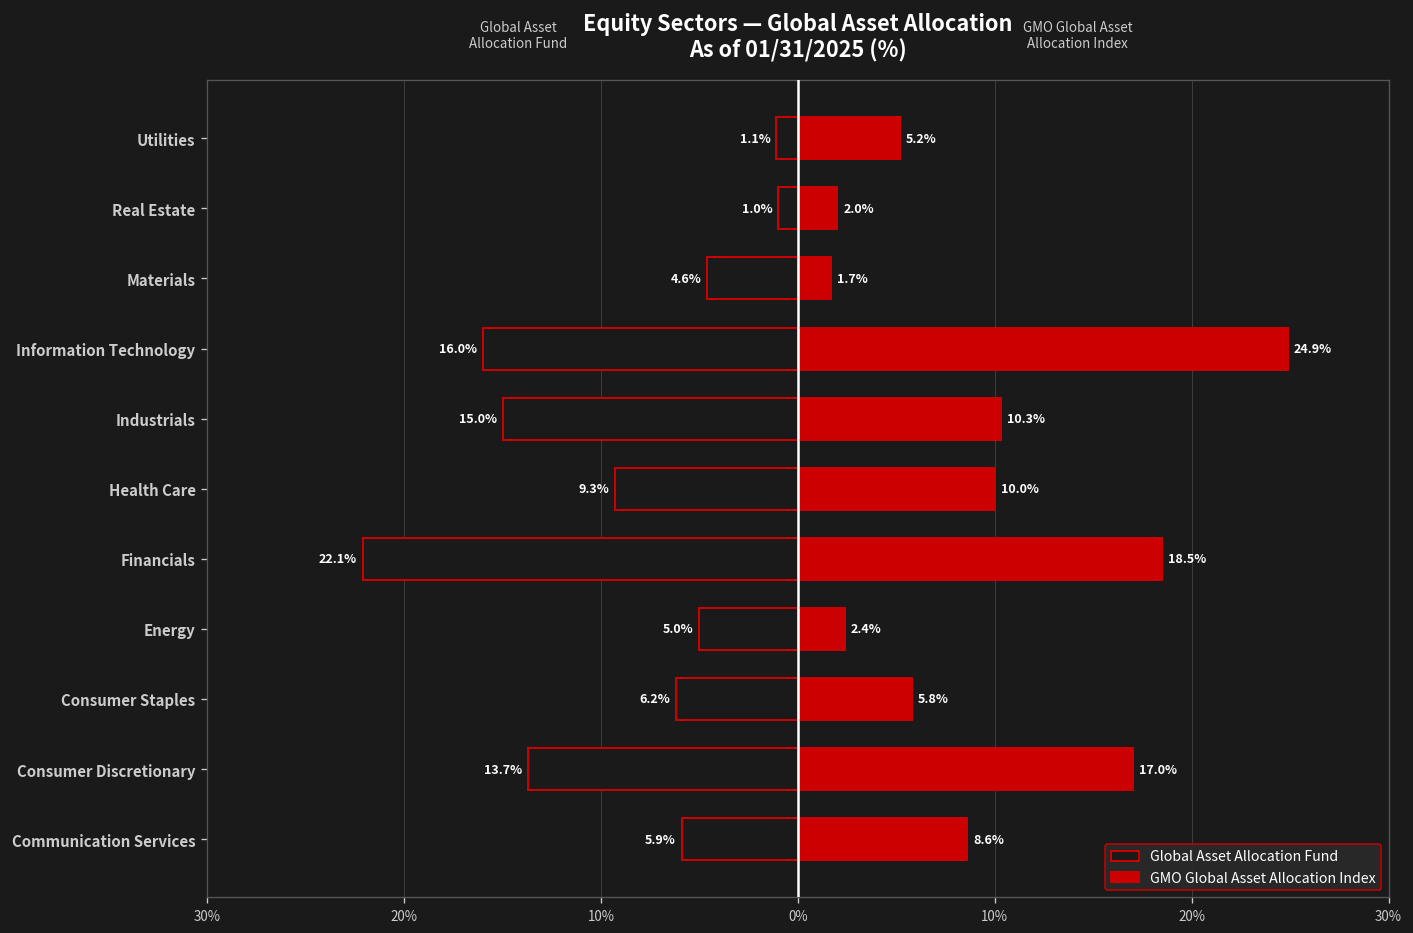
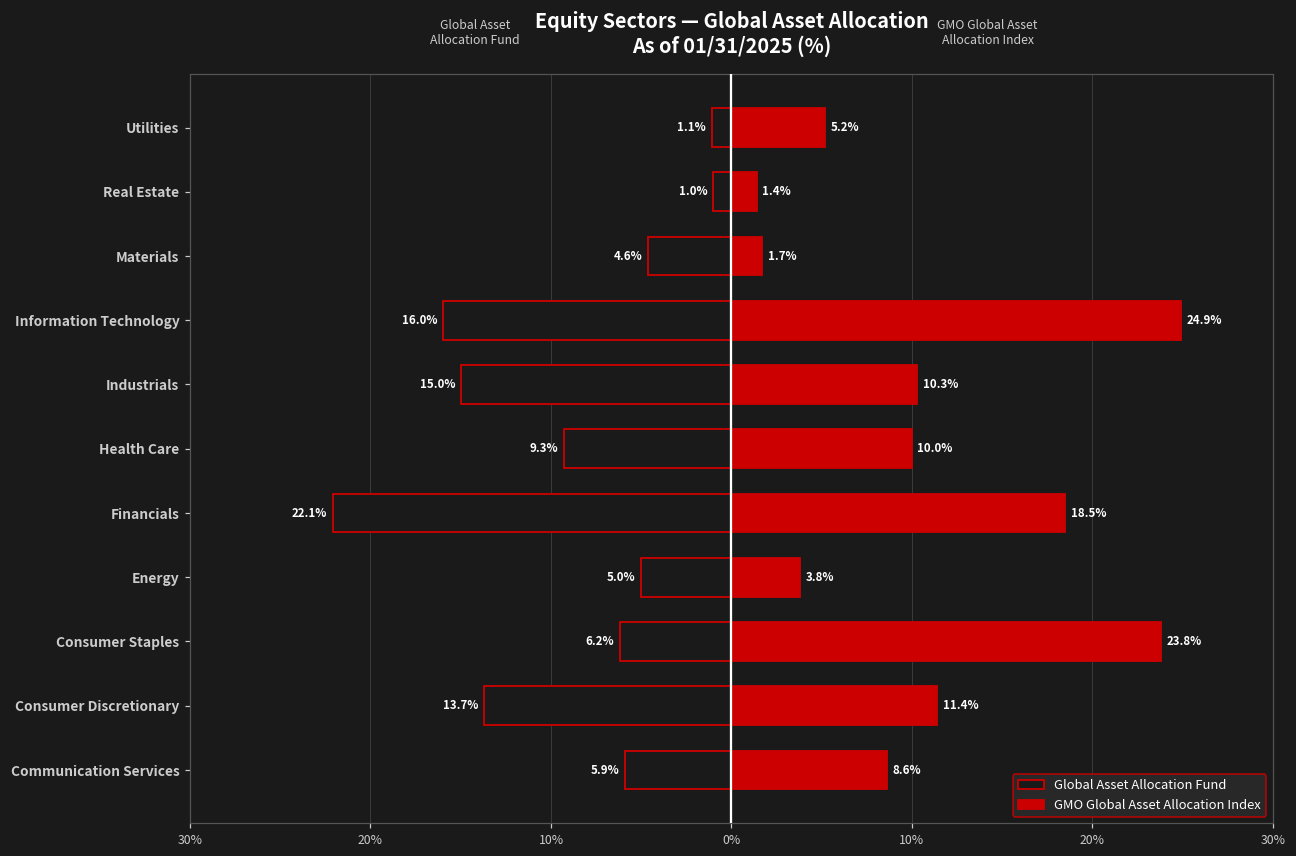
GMO Global Asset Allocation Index, Real Estate: 2.0% -> 1.4%
GMO Global Asset Allocation Index, Energy: 2.4% -> 3.8%
GMO Global Asset Allocation Index, Consumer Staples: 5.8% -> 23.8%
GMO Global Asset Allocation Index, Consumer Discretionary: 17.0% -> 11.4%
